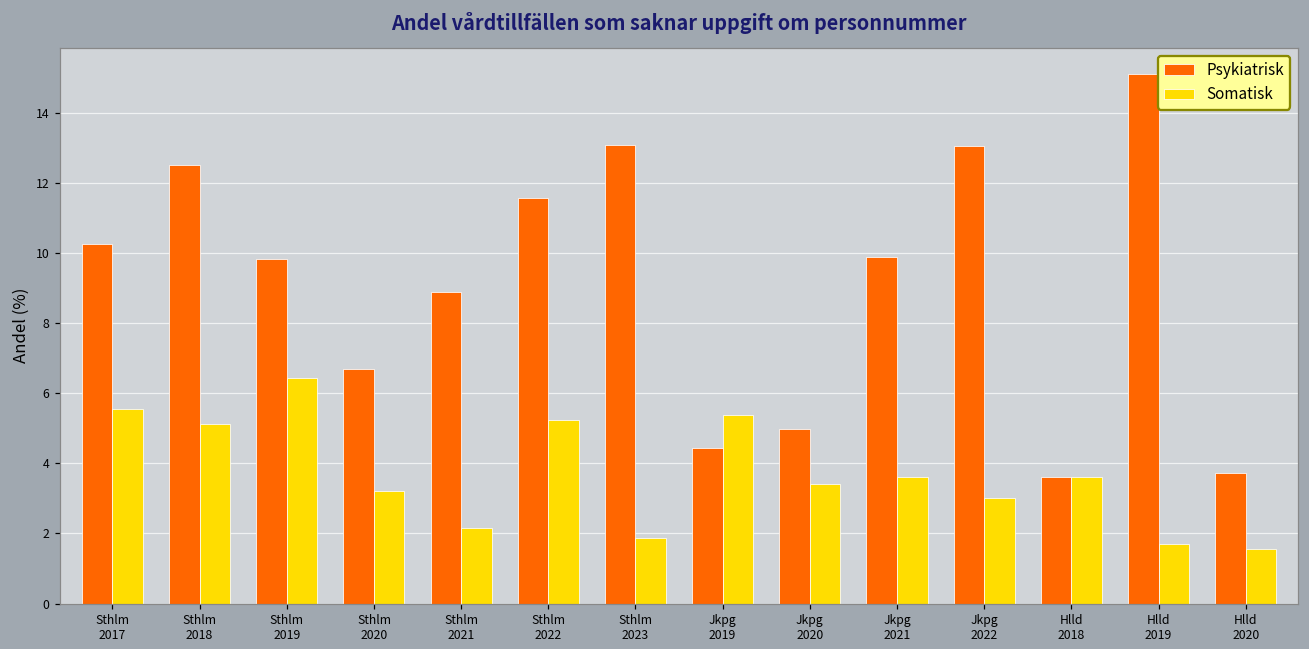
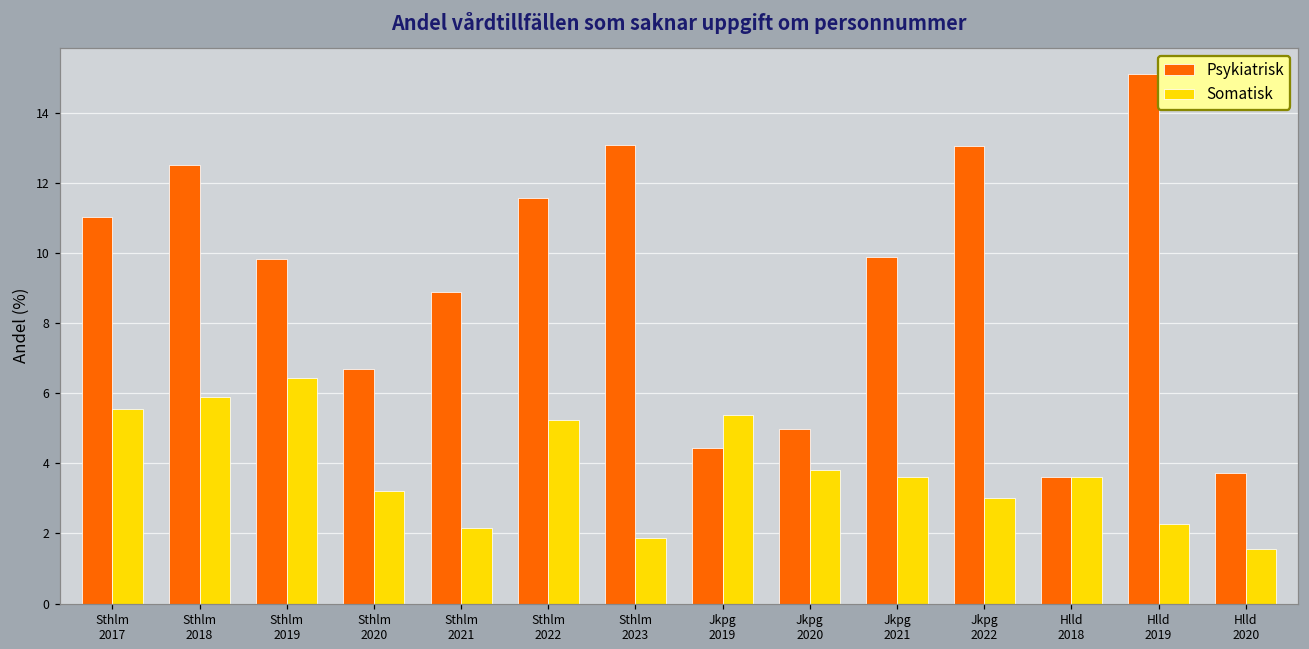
Psykiatrisk, Sthlm 2017: 10.3 -> 11.0
Somatisk, Sthlm 2018: 5.1 -> 5.9
Somatisk, Jkpg 2020: 3.4 -> 3.8
Somatisk, Hlld 2019: 1.7 -> 2.3
